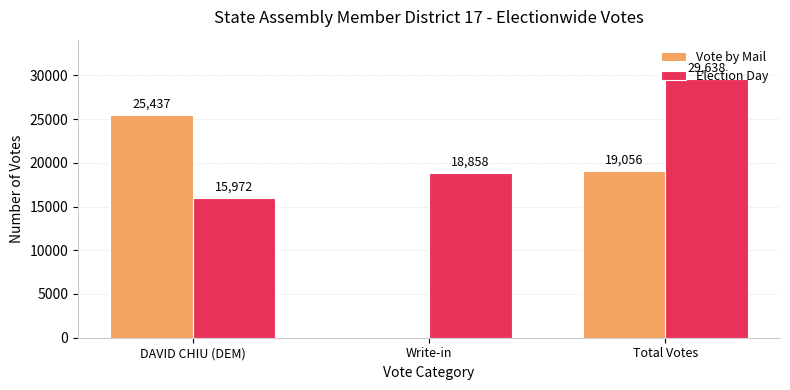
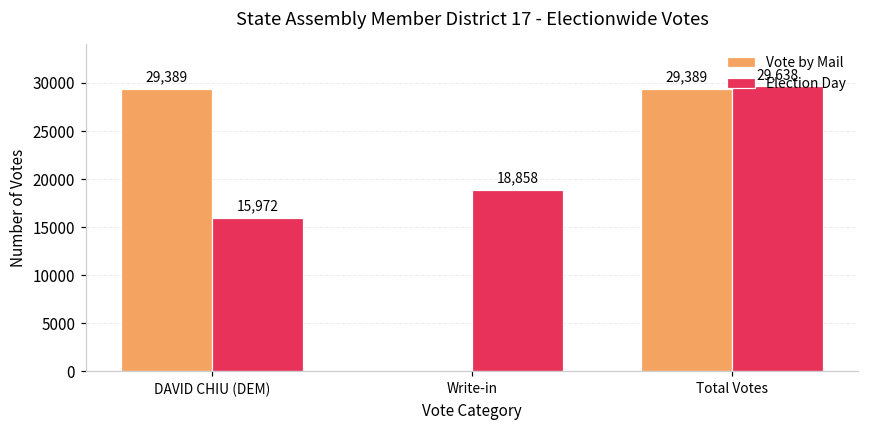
Vote by Mail, DAVID CHIU (DEM): 25,437 -> 29,389
Vote by Mail, Total Votes: 19,056 -> 29,389
